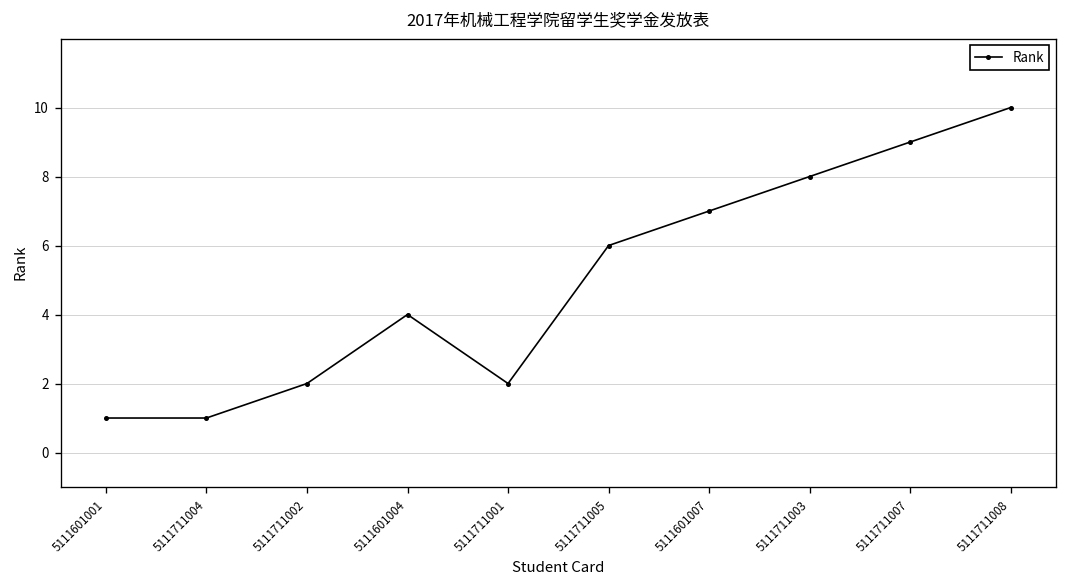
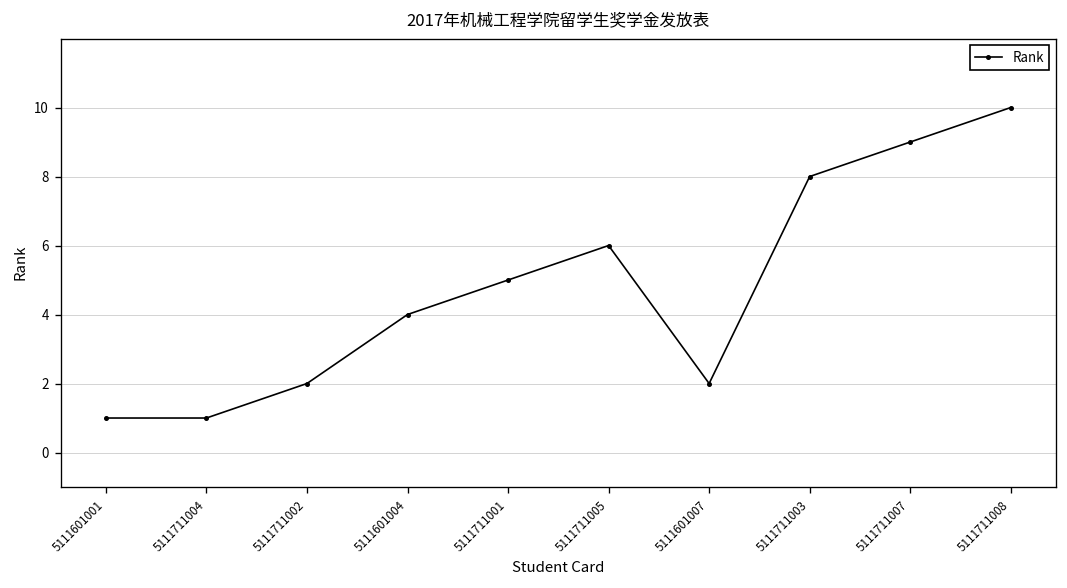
5111711001: 2 -> 5
5111601007: 7 -> 2
